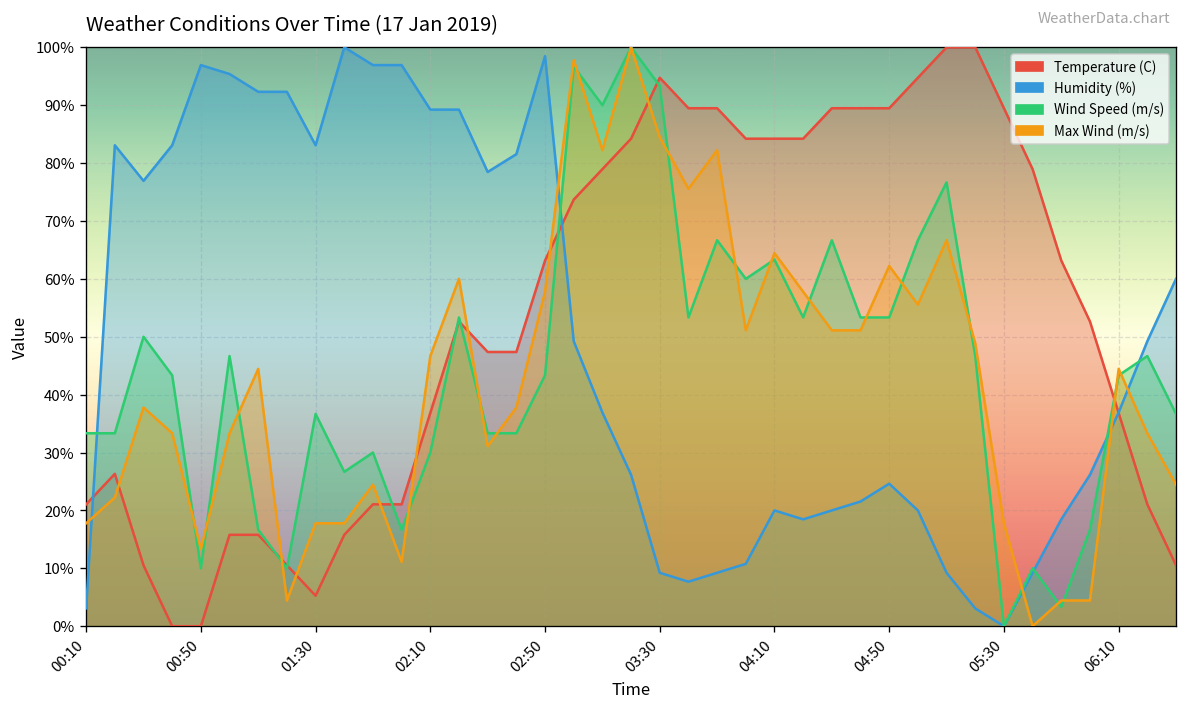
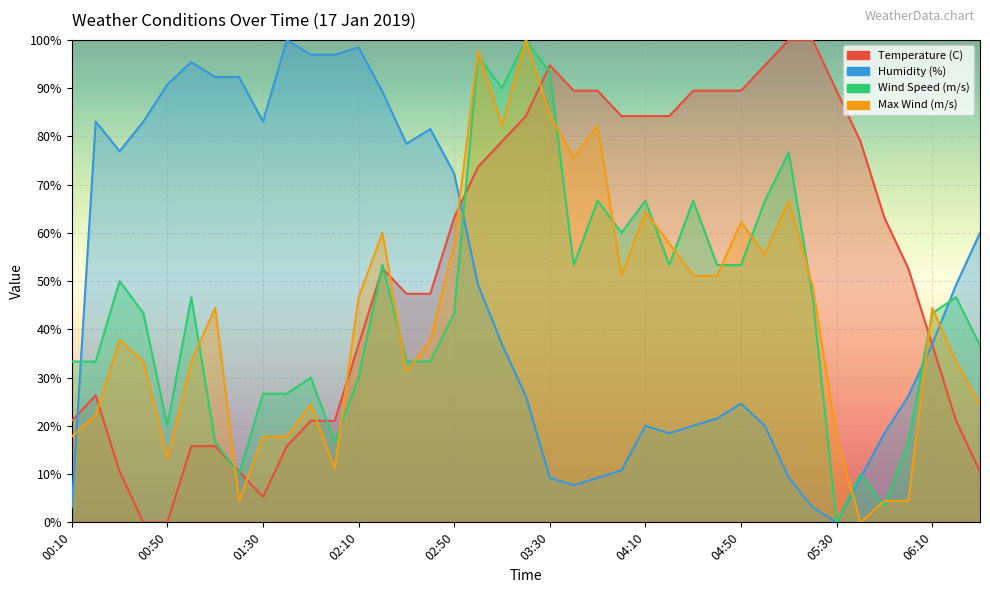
Humidity (%), 00:50: 97% -> 91%
Wind Speed (m/s), 00:50: 10% -> 20%
Wind Speed (m/s), 01:30: 37% -> 27%
Humidity (%), 02:10: 89% -> 98%
Humidity (%), 02:50: 98% -> 72%
Wind Speed (m/s), 04:10: 63% -> 67%
